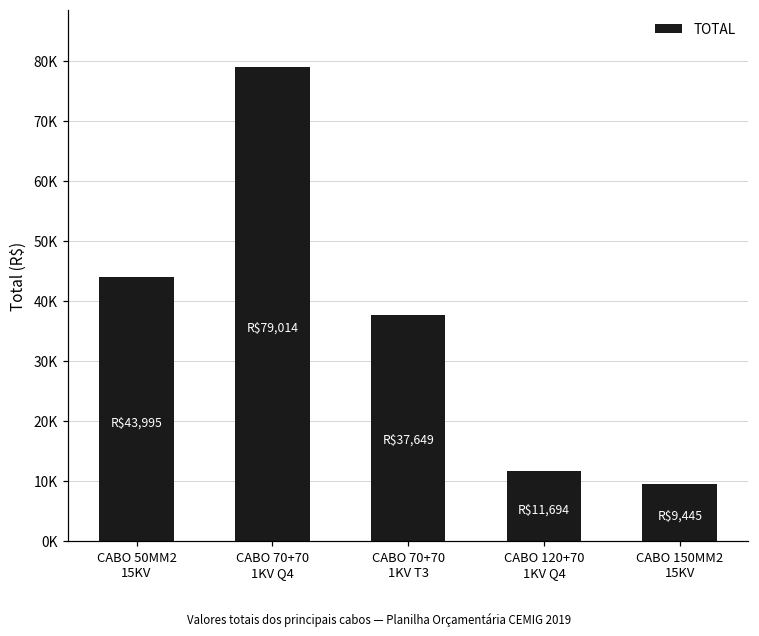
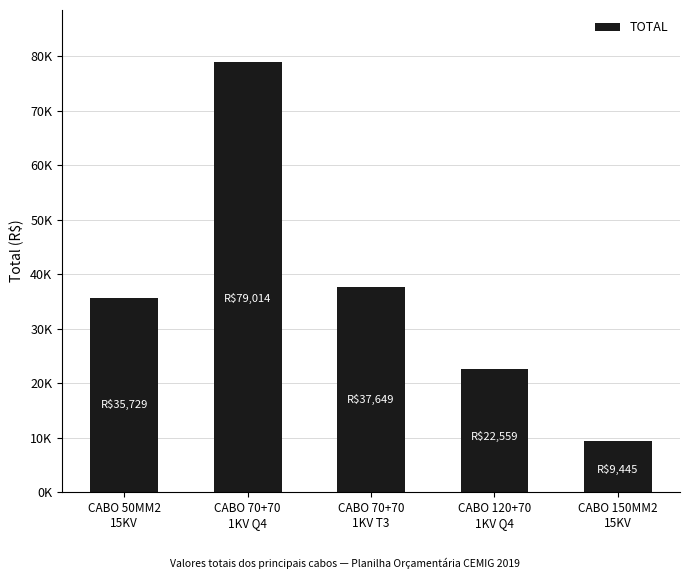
CABO 50MM2 15KV: $43,995 -> $35,729
CABO 120+70 1KV Q4: $11,694 -> $22,559
